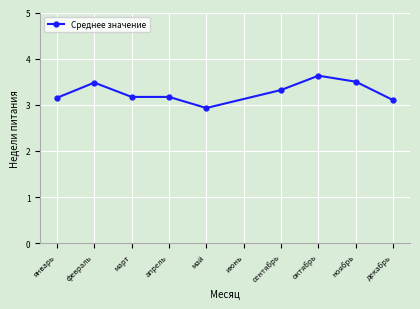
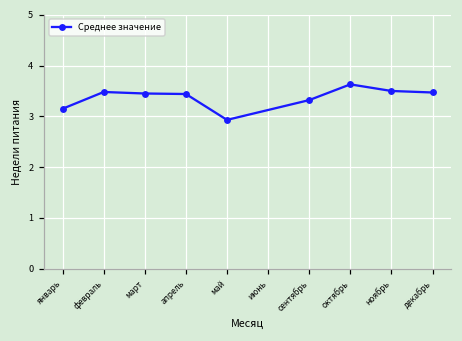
март: 3.2 -> 3.5
апрель: 3.2 -> 3.4
декабрь: 3.1 -> 3.5
